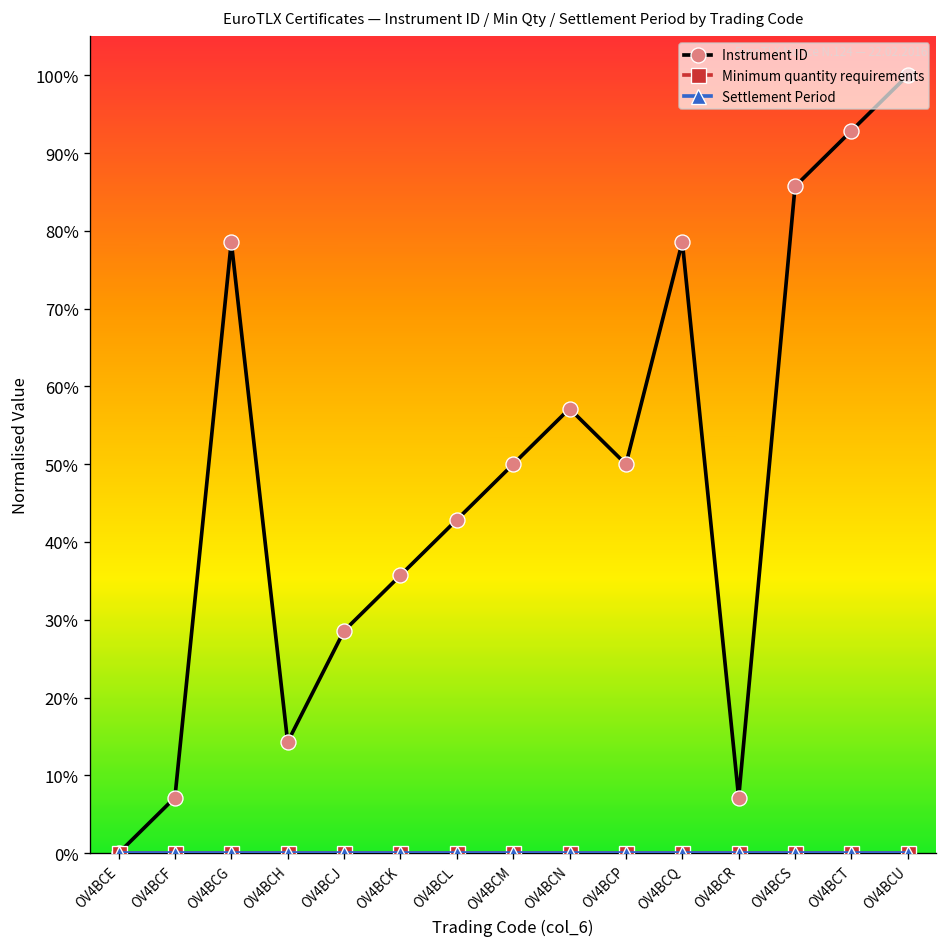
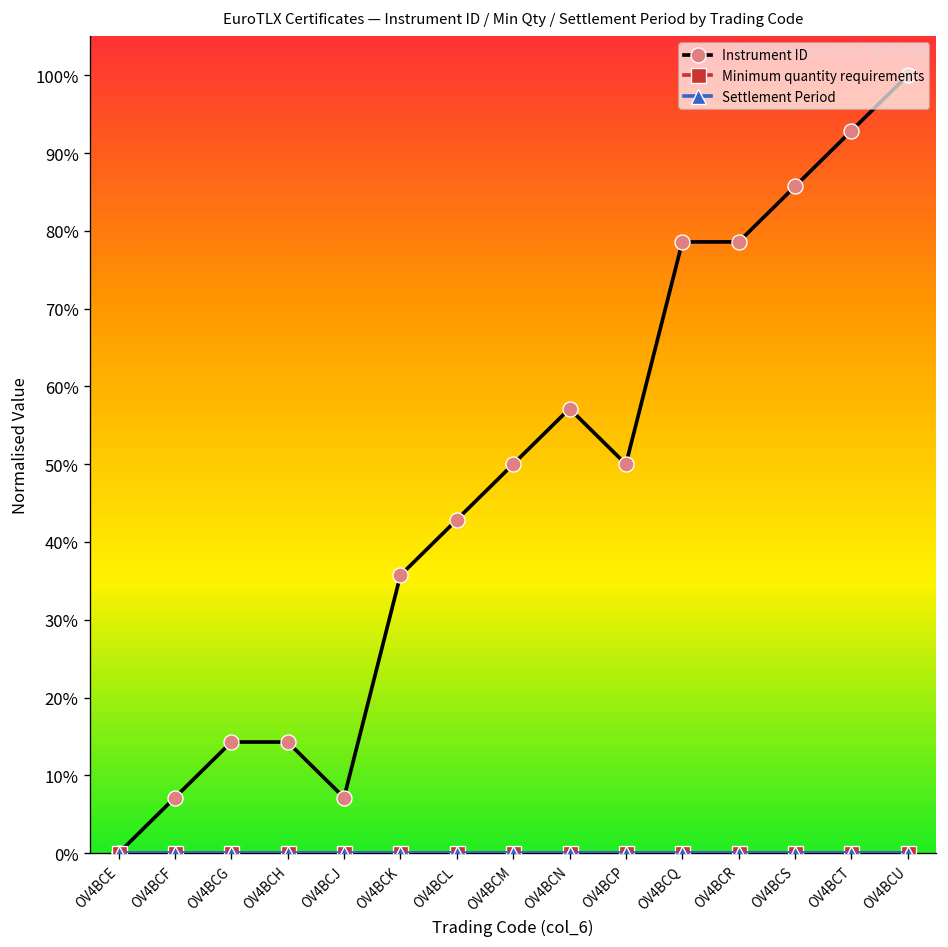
Instrument ID, OV4BCG: 79% -> 14%
Instrument ID, OV4BCJ: 29% -> 7%
Instrument ID, OV4BCR: 7% -> 79%
